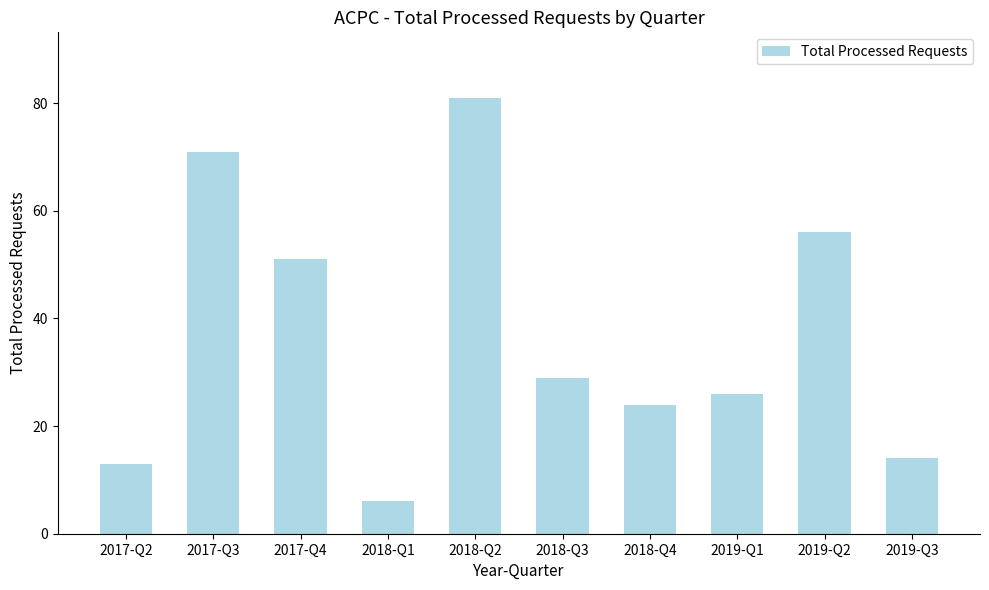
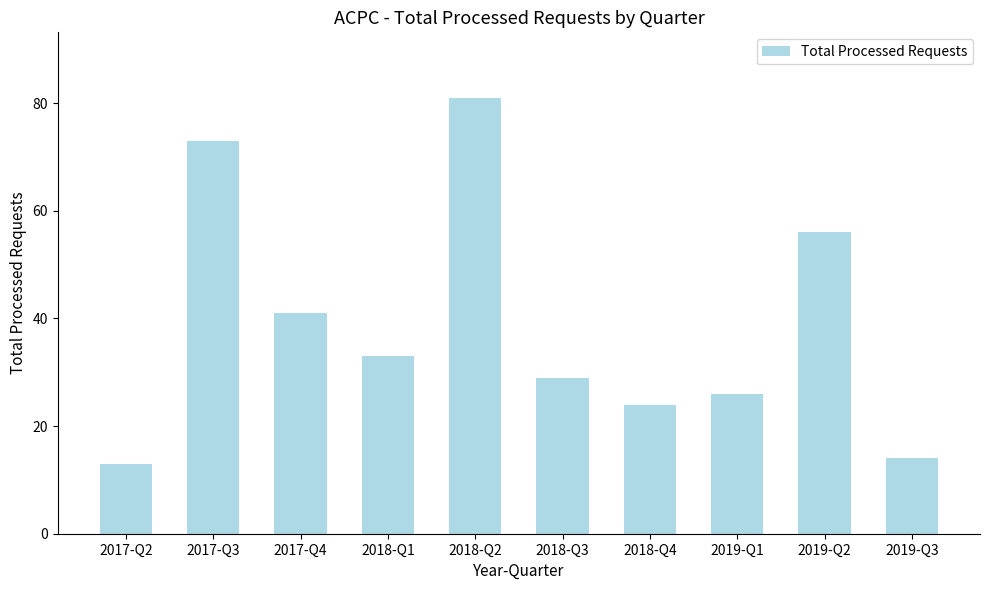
2017-Q3: 71 -> 73
2017-Q4: 51 -> 41
2018-Q1: 6 -> 33
